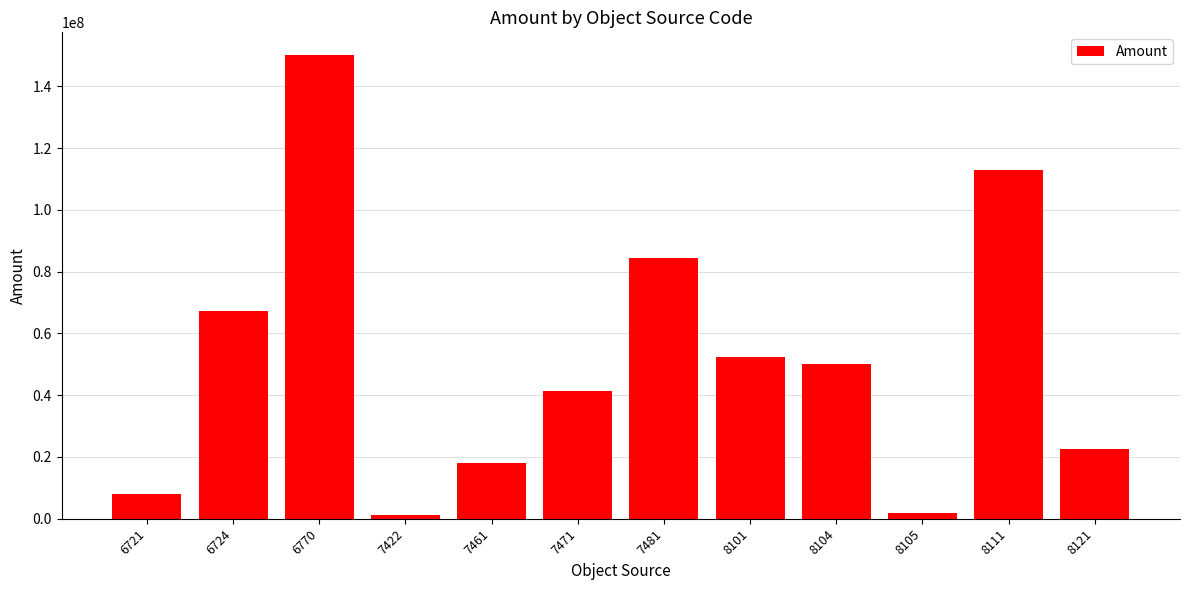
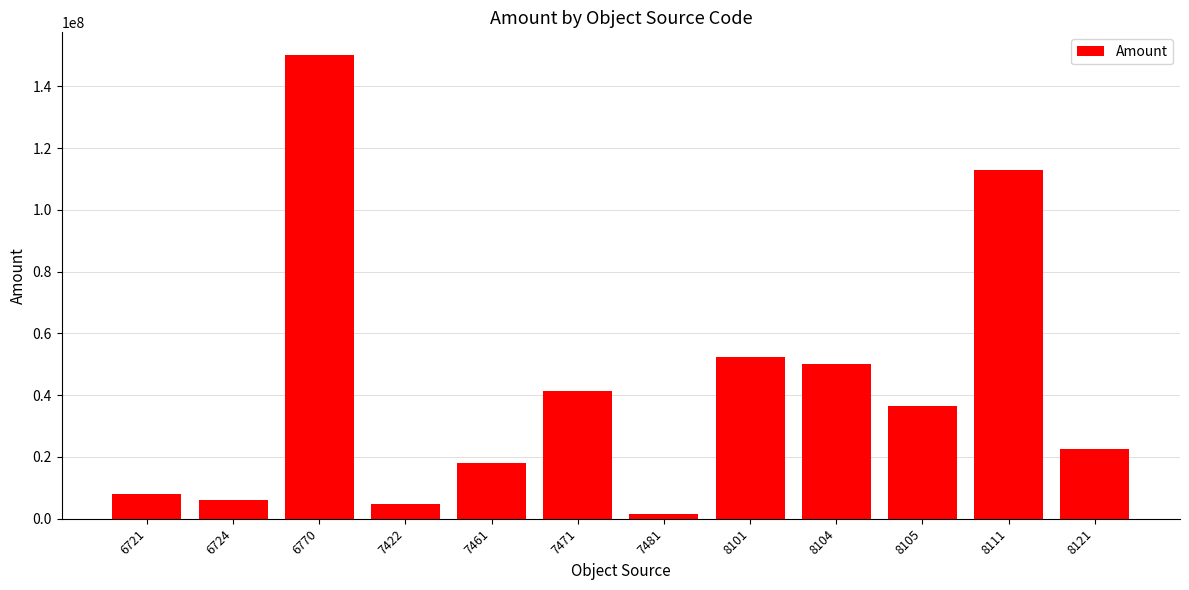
6724: 67000000 -> 6000000
7422: 1000000 -> 5000000
7481: 84000000 -> 1000000
8105: 2000000 -> 36000000
